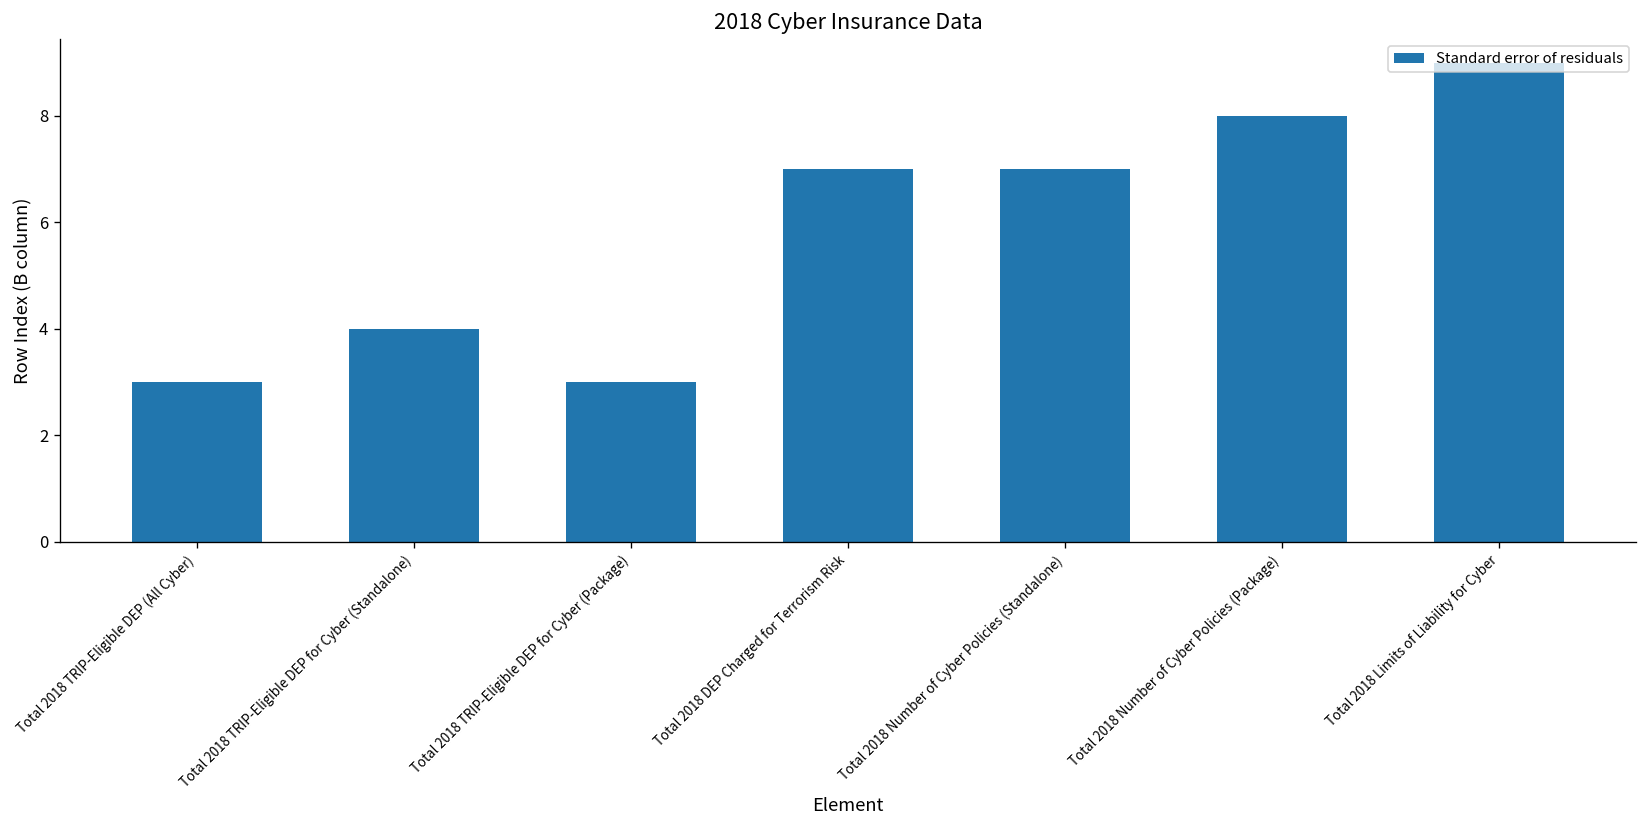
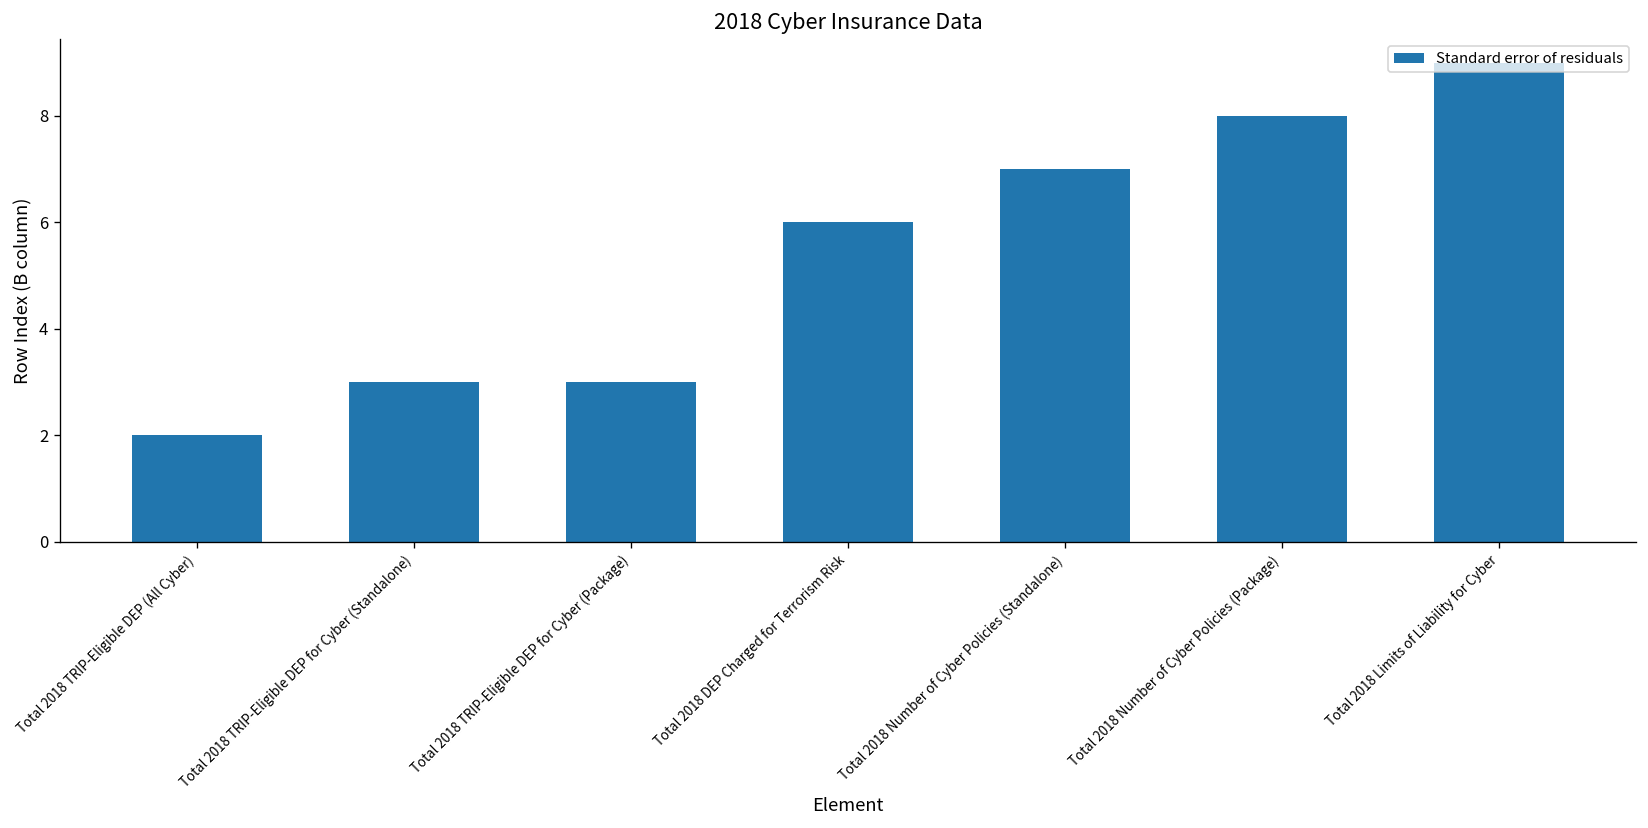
Total 2018 TRIP-Eligible DEP (All Cyber): 3 -> 2
Total 2018 TRIP-Eligible DEP for Cyber (Standalone): 4 -> 3
Total 2018 DEP Charged for Terrorism Risk: 7 -> 6
